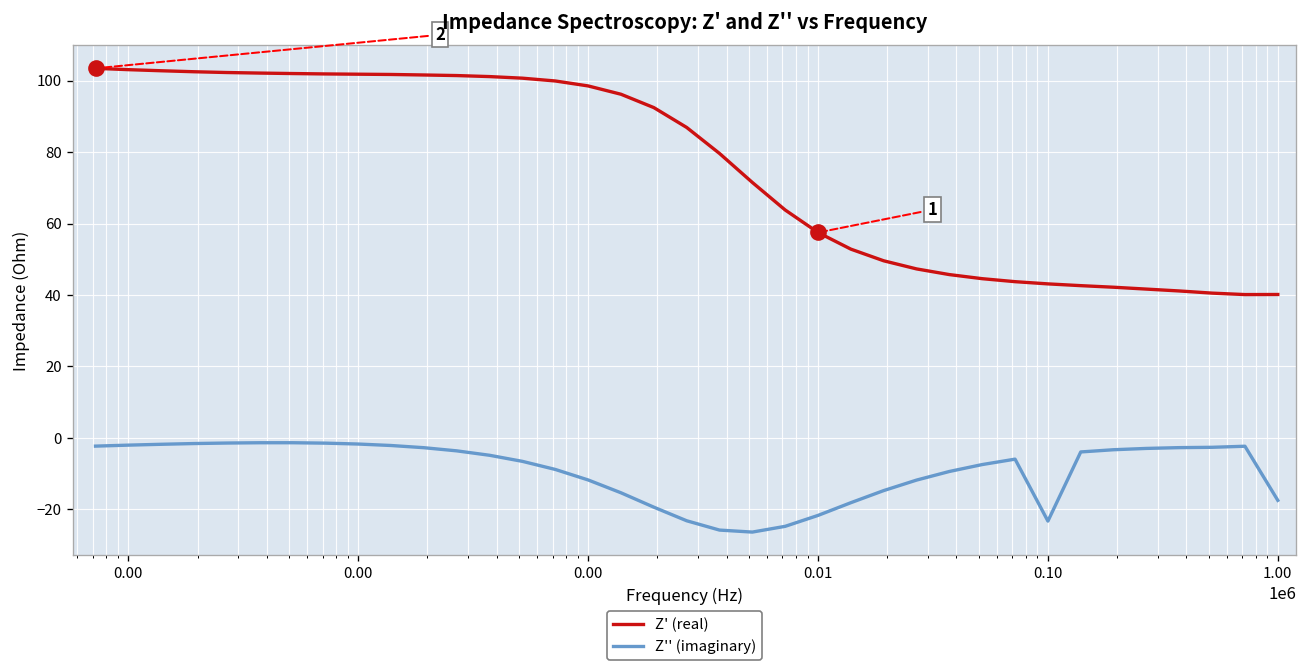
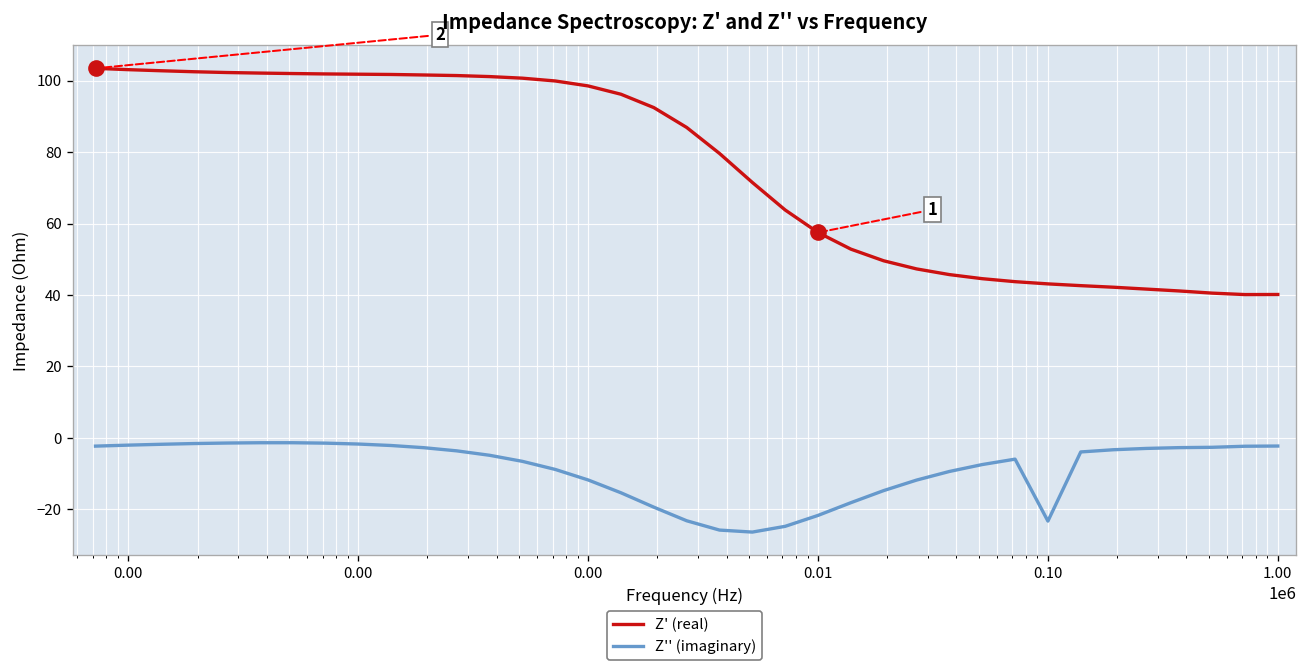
Z'' (imaginary), 1.00: -18 -> -2
